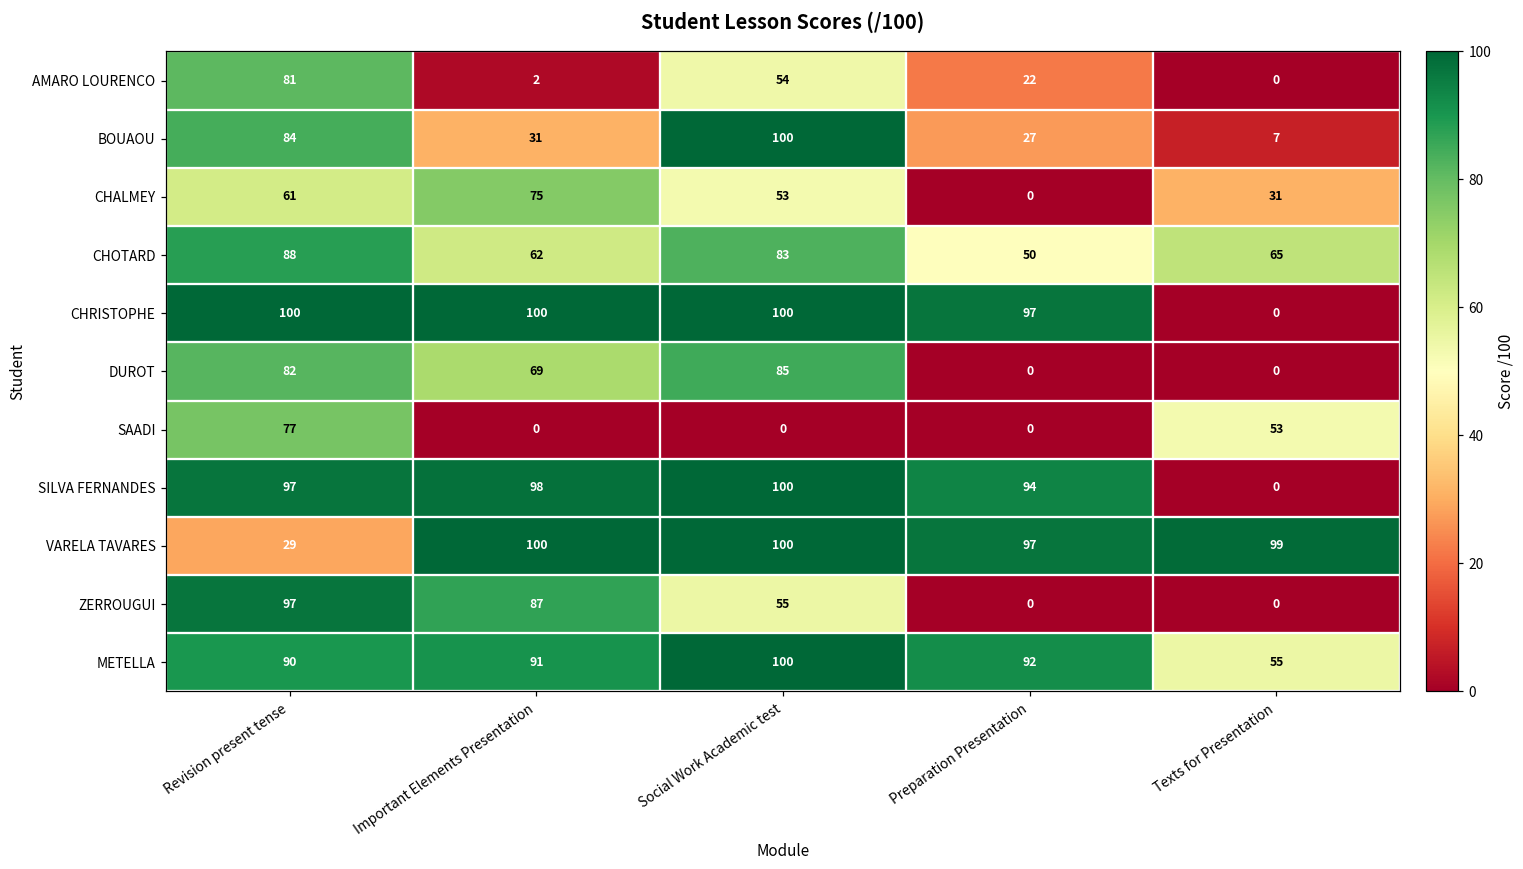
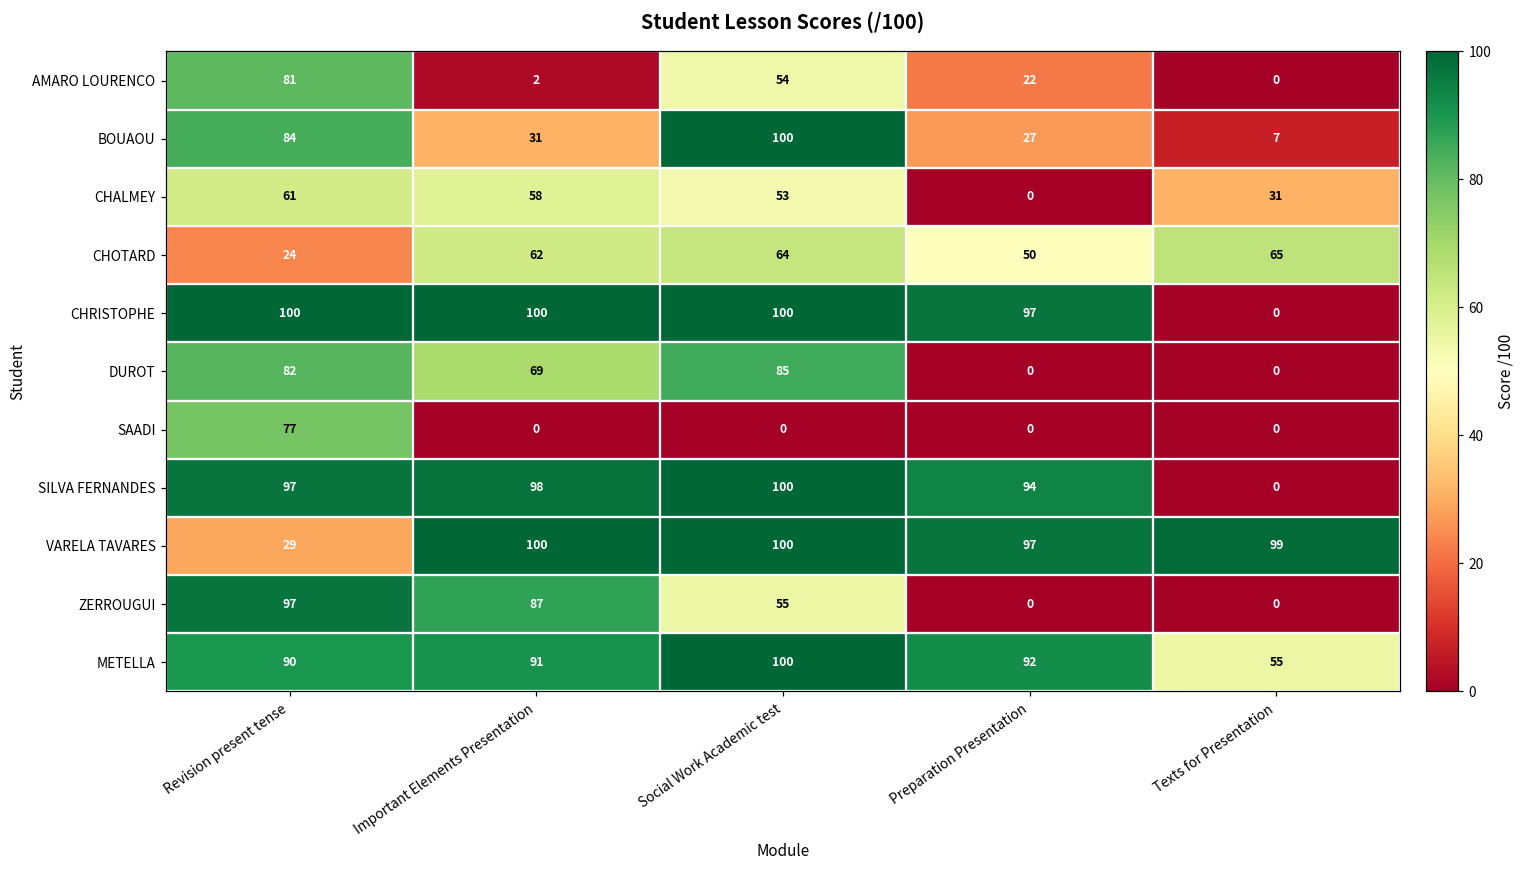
CHALMEY, Important Elements Presentation: 75 -> 58
CHOTARD, Revision present tense: 88 -> 24
CHOTARD, Social Work Academic test: 83 -> 64
SAADI, Texts for Presentation: 53 -> 0
